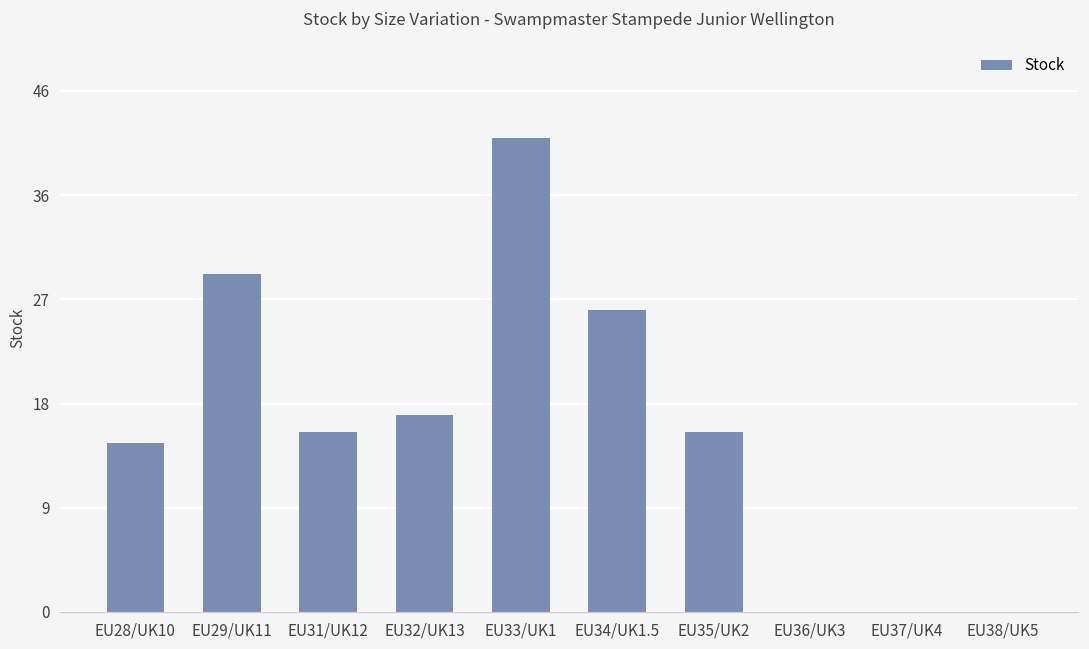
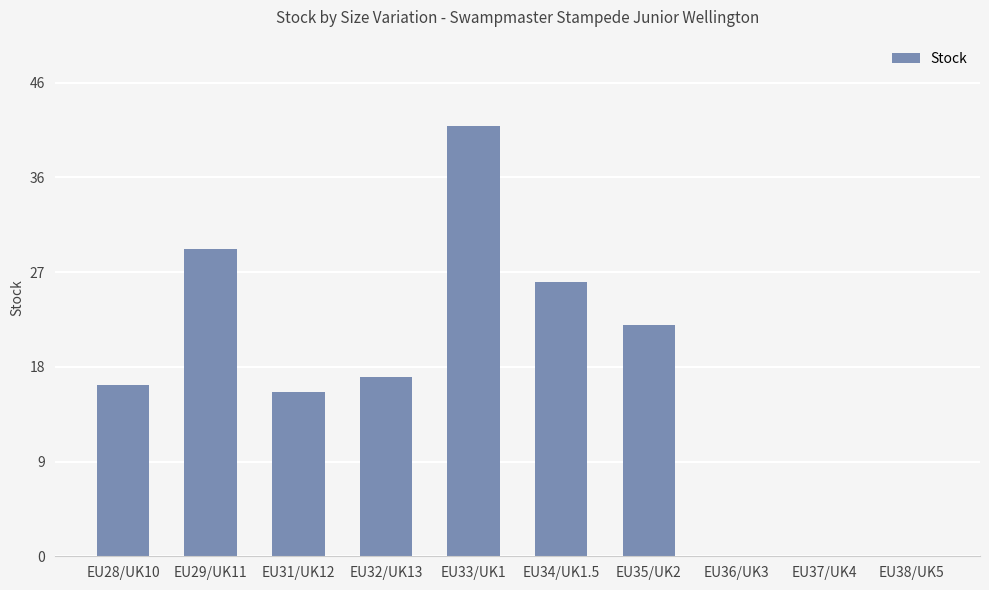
EU28/UK10: 15.0 -> 16.7
EU35/UK2: 16.0 -> 22.6
